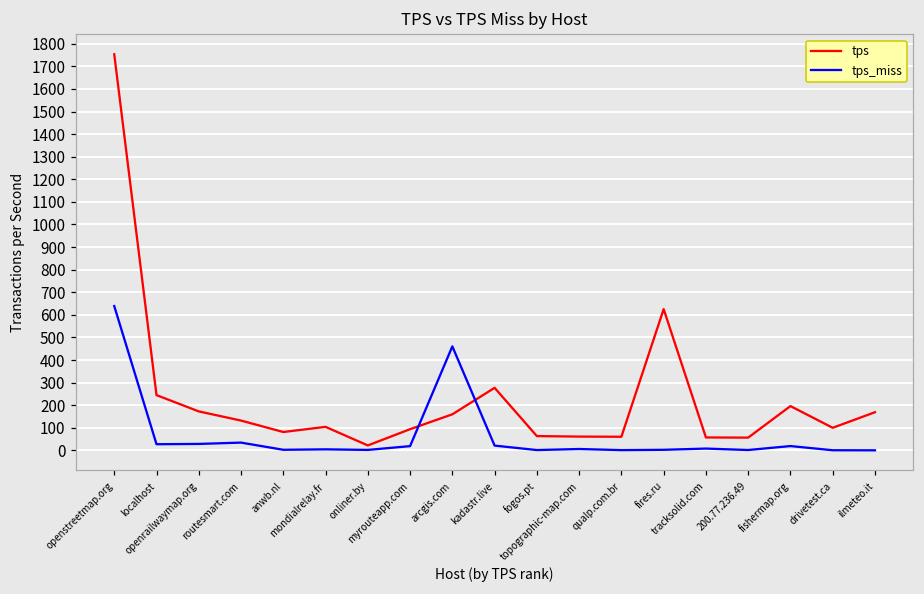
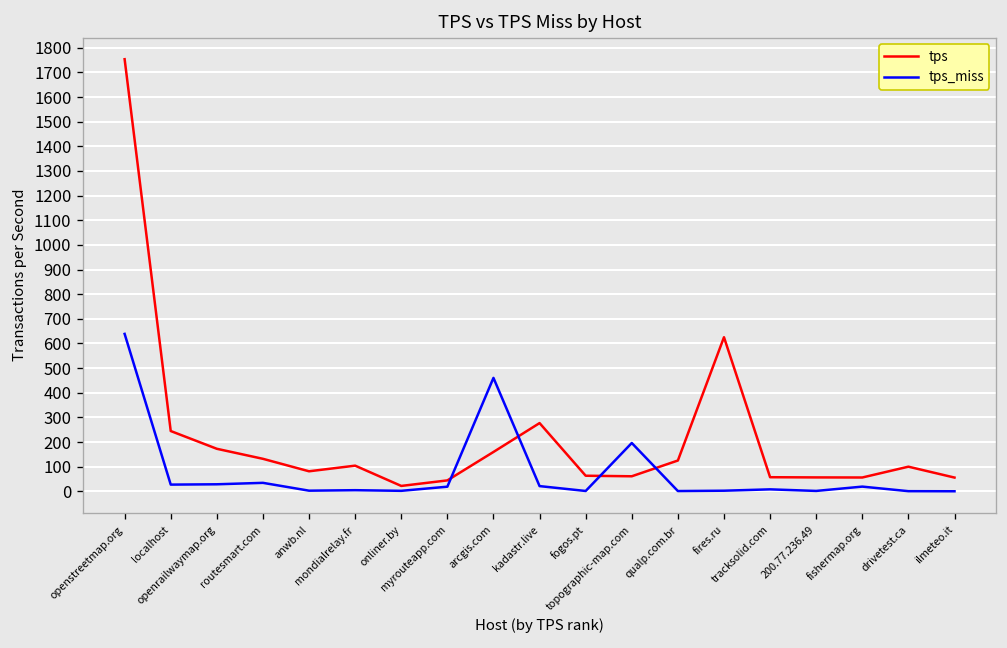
tps, myrouteapp.com: 90 -> 40
tps_miss, topographic-map.com: 10 -> 200
tps, qualp.com.br: 60 -> 120
tps, fishermap.org: 200 -> 60
tps, ilmeteo.it: 170 -> 60
